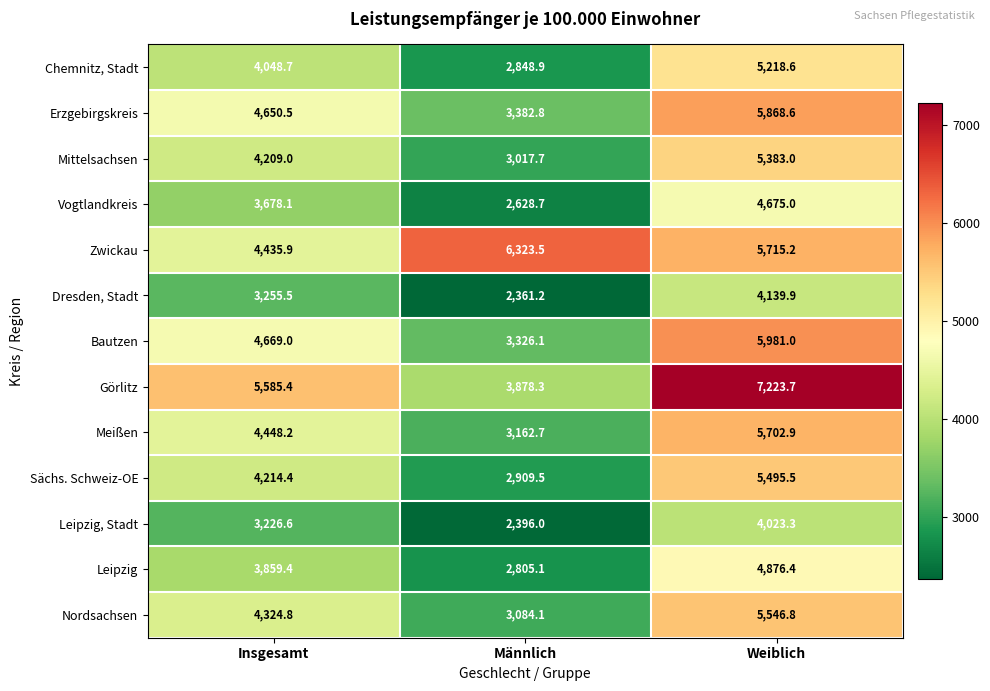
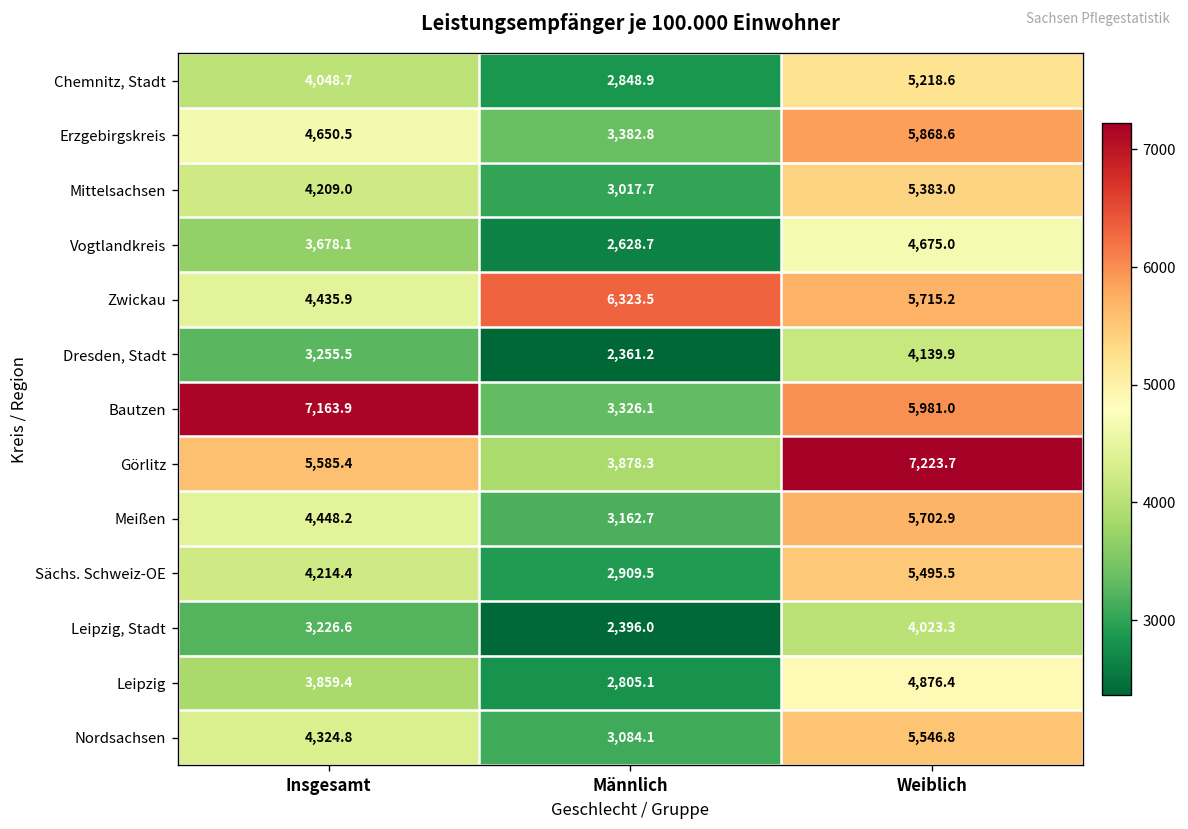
Bautzen, Insgesamt: 4,669.0 -> 7,163.9
